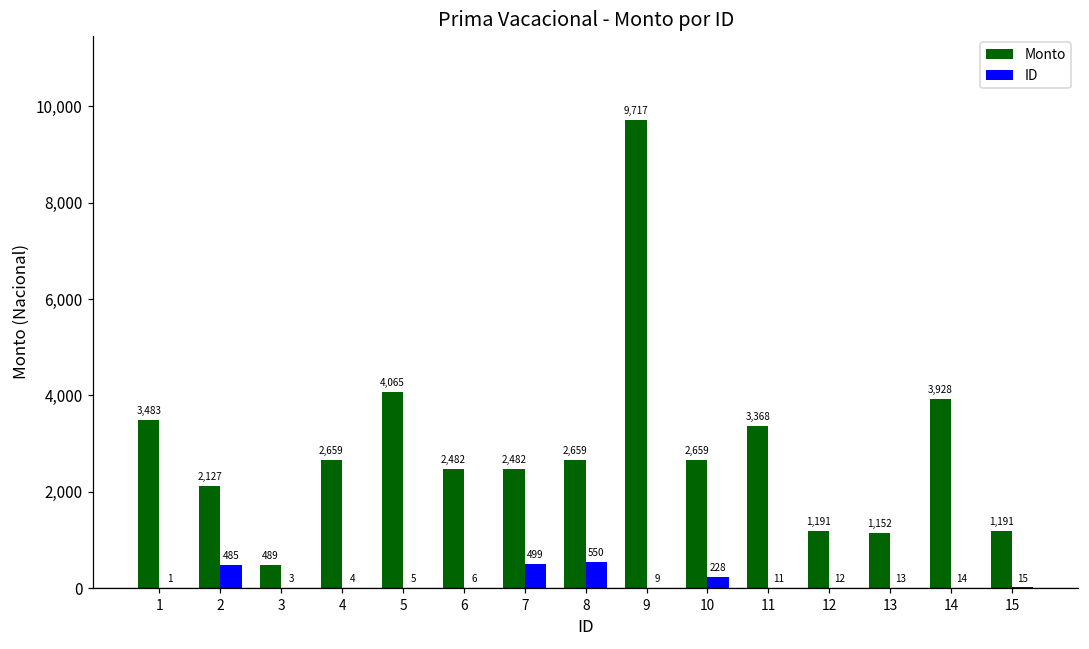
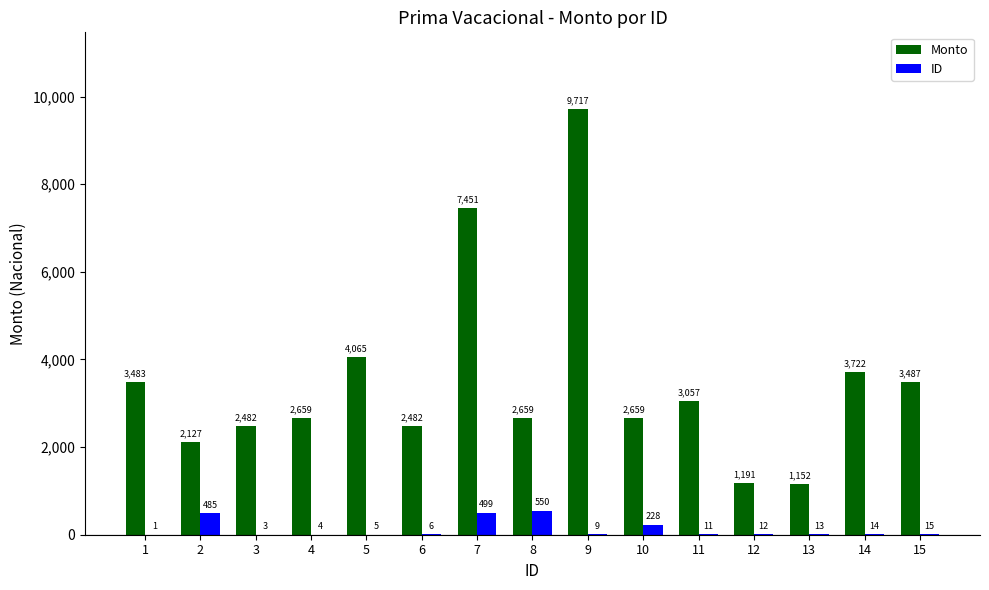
Monto, 3: 489 -> 2,482
Monto, 7: 2,482 -> 7,451
Monto, 11: 3,368 -> 3,057
Monto, 14: 3,928 -> 3,722
Monto, 15: 1,191 -> 3,487
